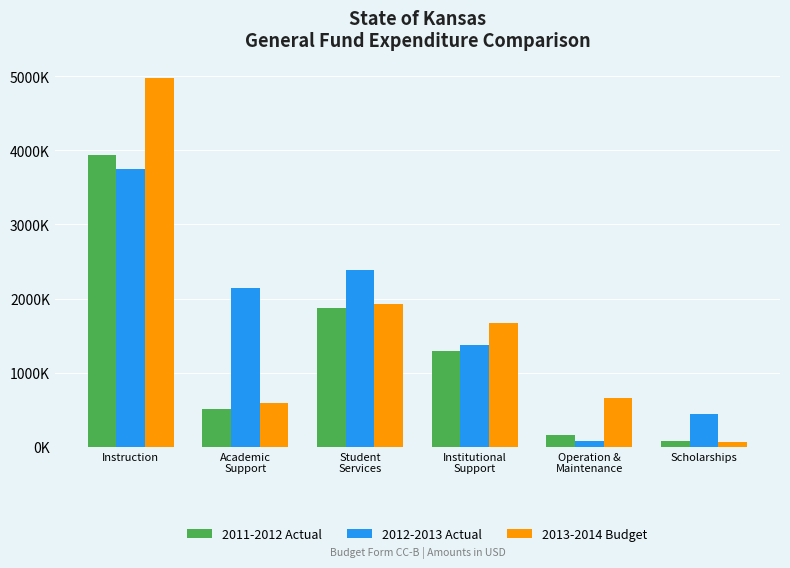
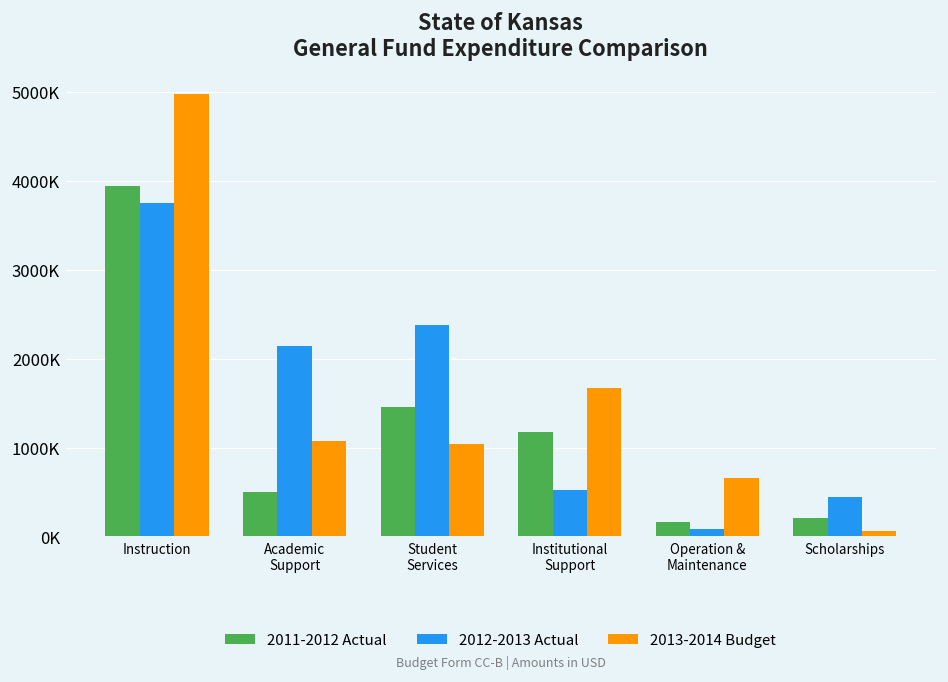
2013-2014 Budget, Academic Support: 600000 -> 1100000
2011-2012 Actual, Student Services: 1900000 -> 1500000
2013-2014 Budget, Student Services: 1900000 -> 1000000
2011-2012 Actual, Institutional Support: 1300000 -> 1200000
2012-2013 Actual, Institutional Support: 1400000 -> 500000
2011-2012 Actual, Scholarships: 100000 -> 200000
